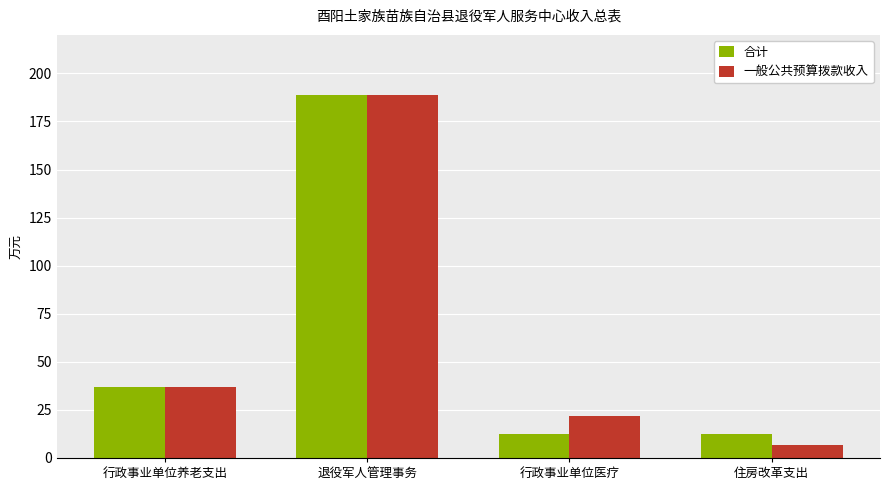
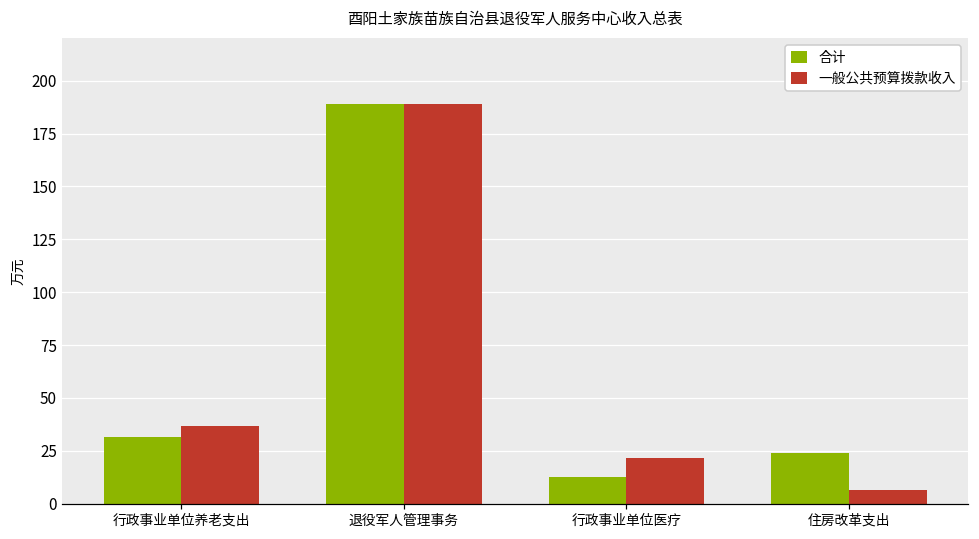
合计, 行政事业单位养老支出: 37 -> 32
合计, 住房改革支出: 12 -> 24
